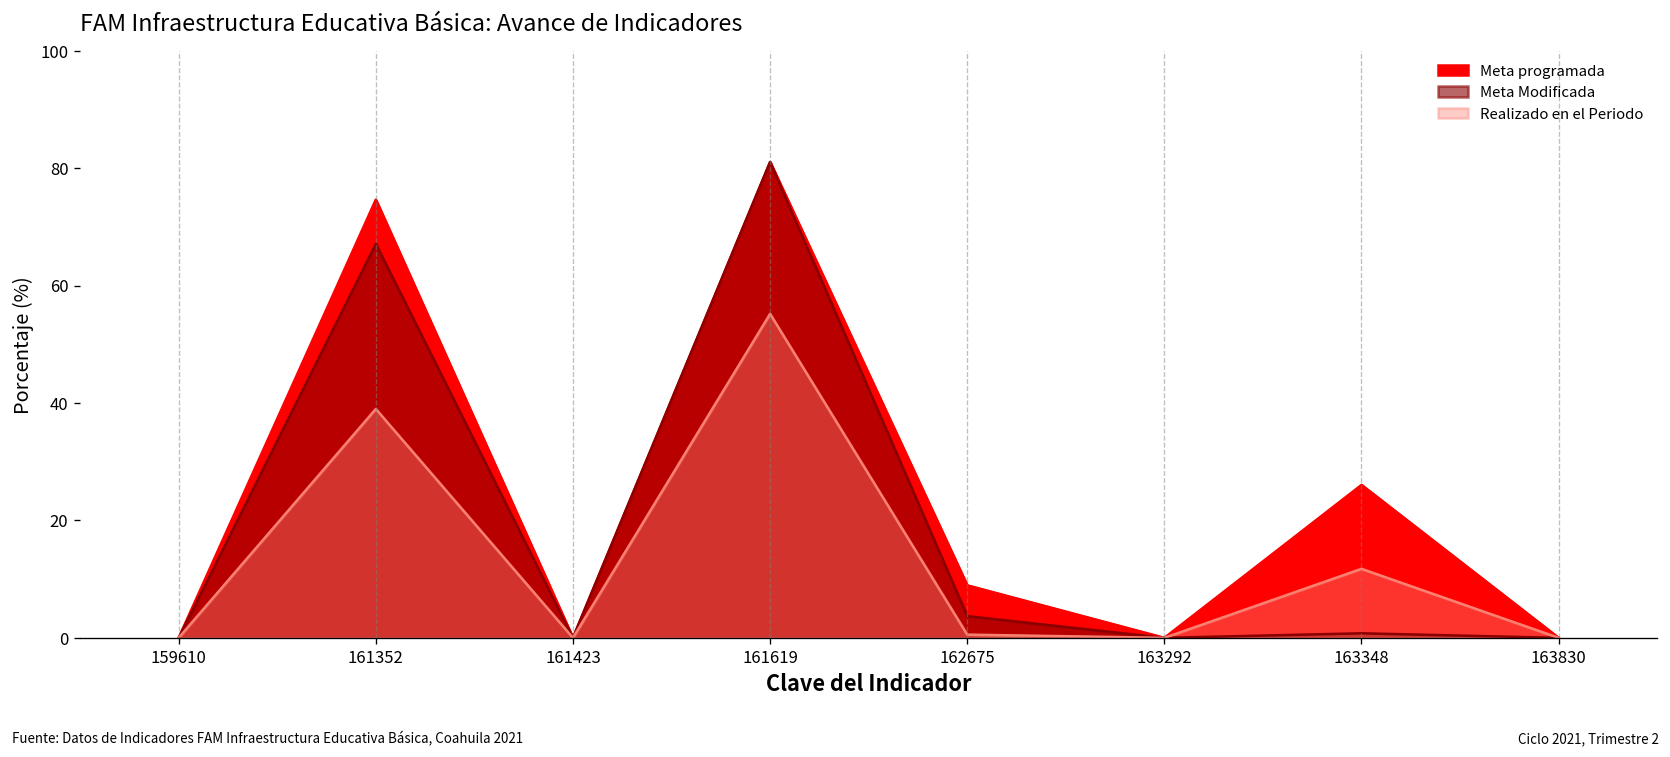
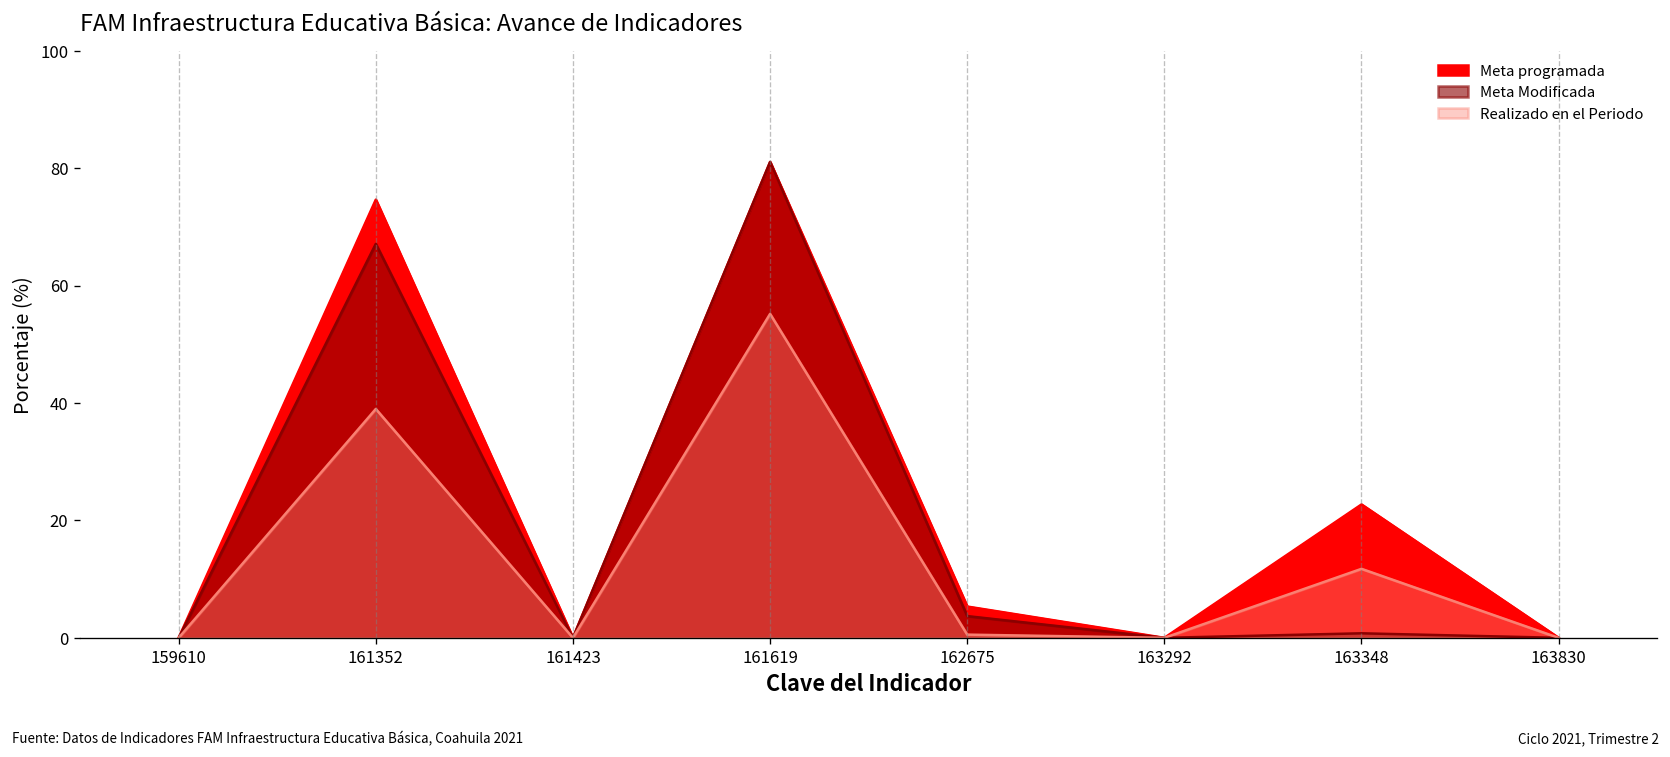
Meta programada, 162675: 9 -> 5
Meta programada, 163348: 26 -> 23
